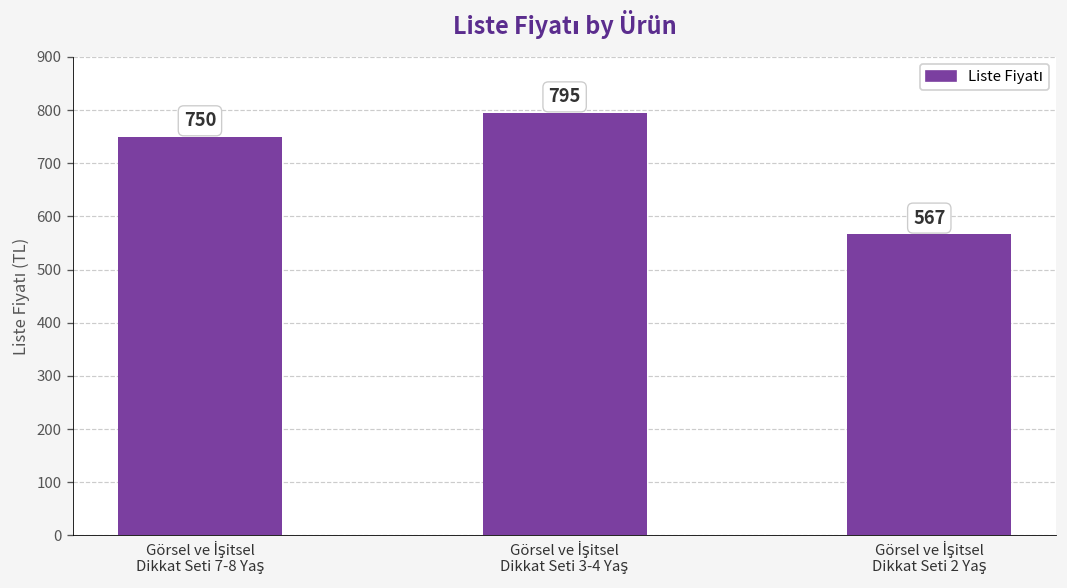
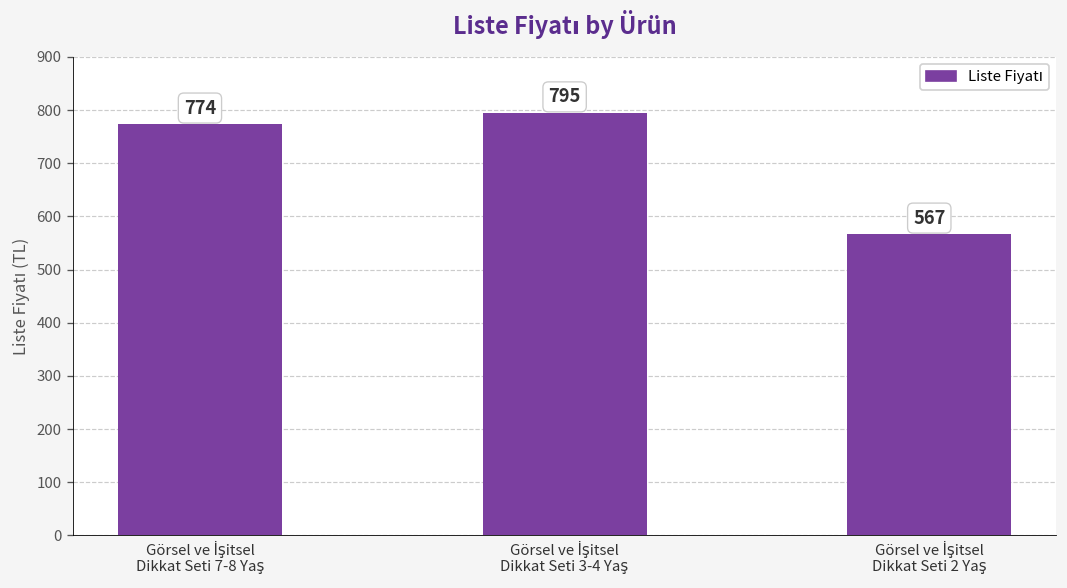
Görsel ve İşitsel Dikkat Seti 7-8 Yaş: 750 -> 774
